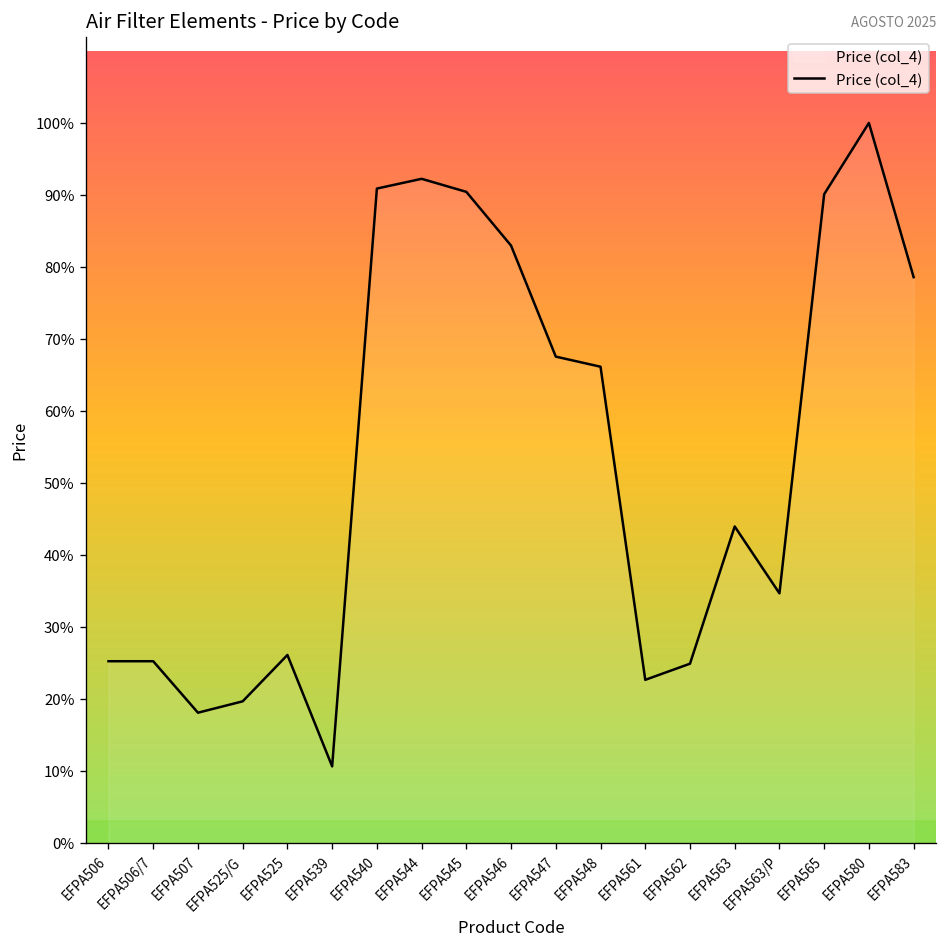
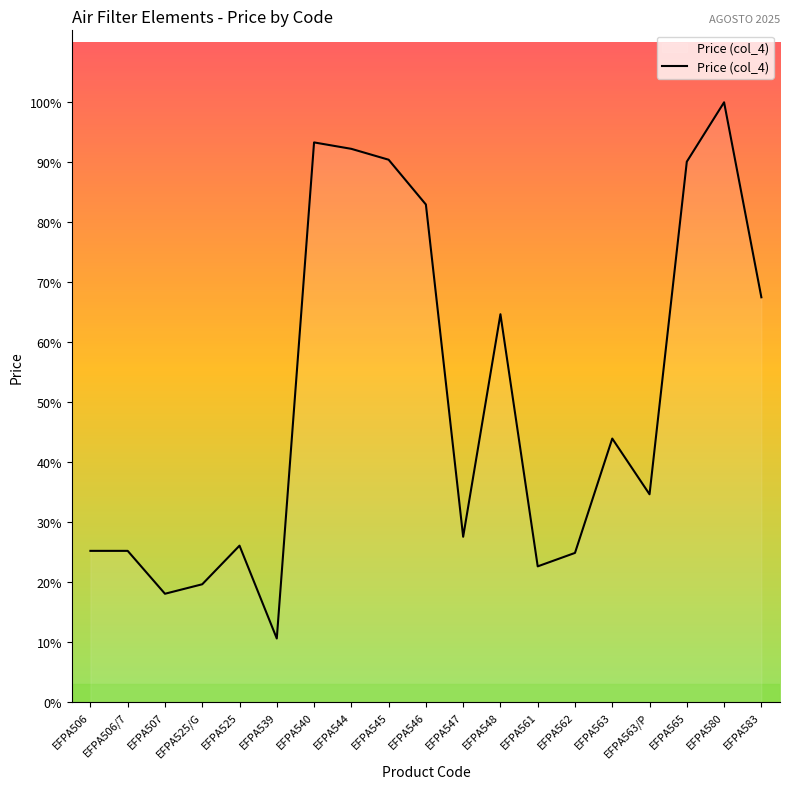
EFPA540: 91% -> 93%
EFPA547: 68% -> 28%
EFPA548: 66% -> 65%
EFPA583: 79% -> 67%
